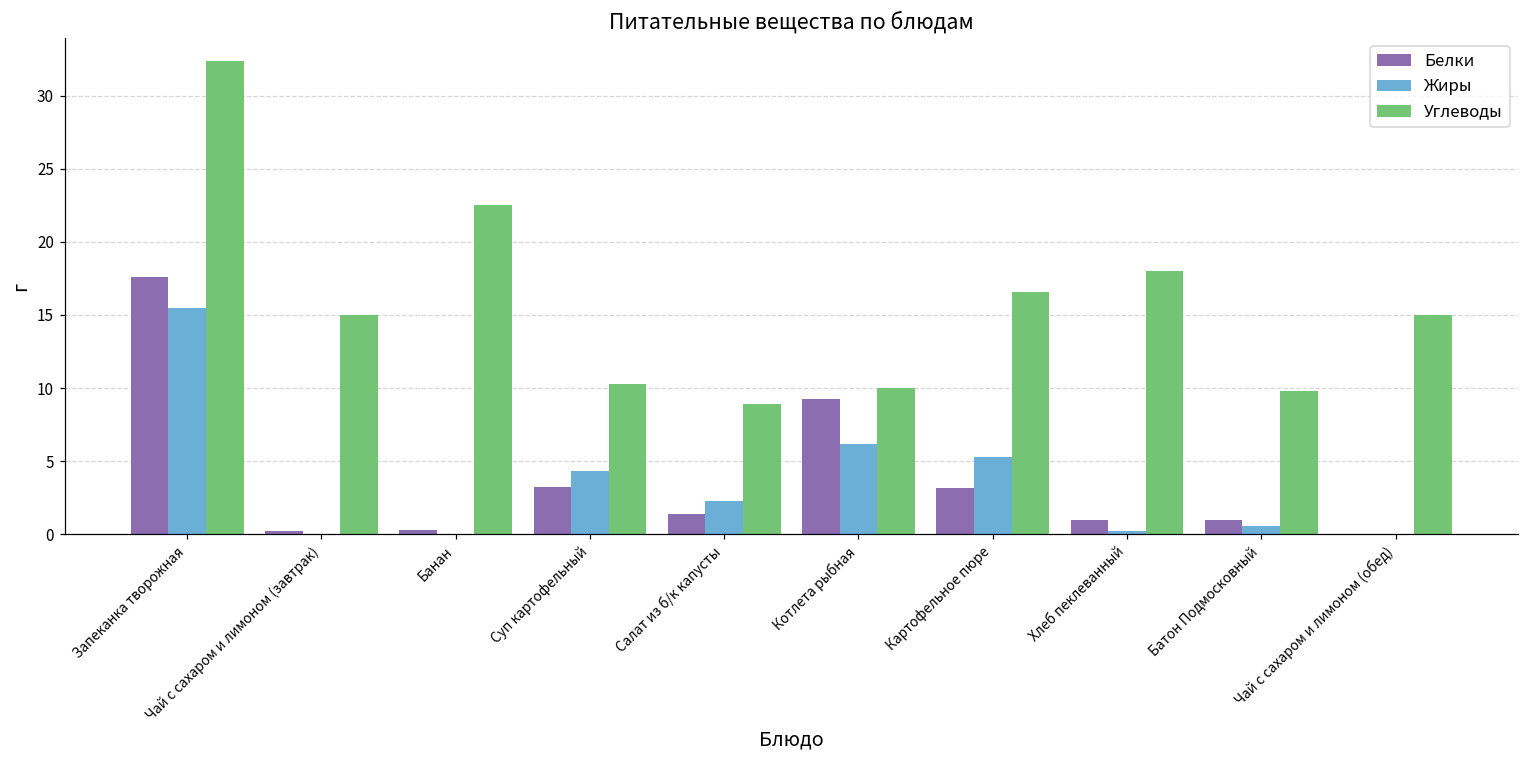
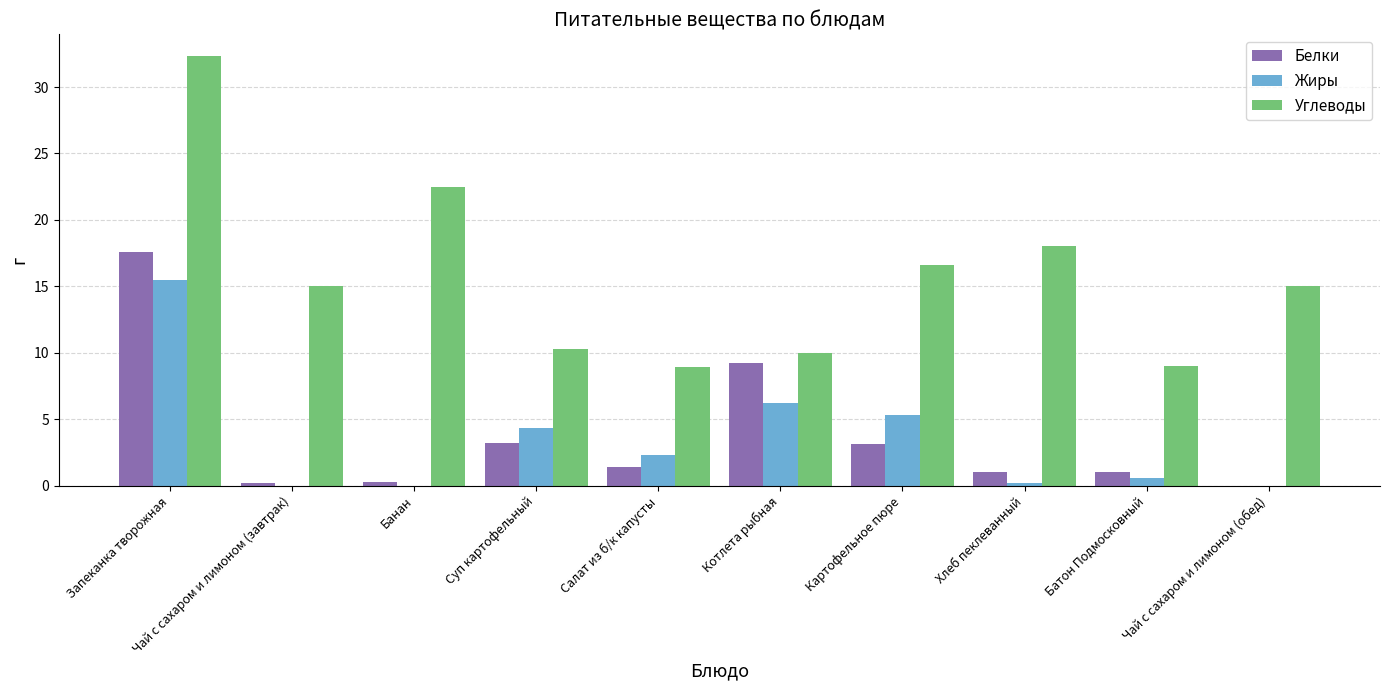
Углеводы, Батон Подмосковный: 9.8 -> 9.0
